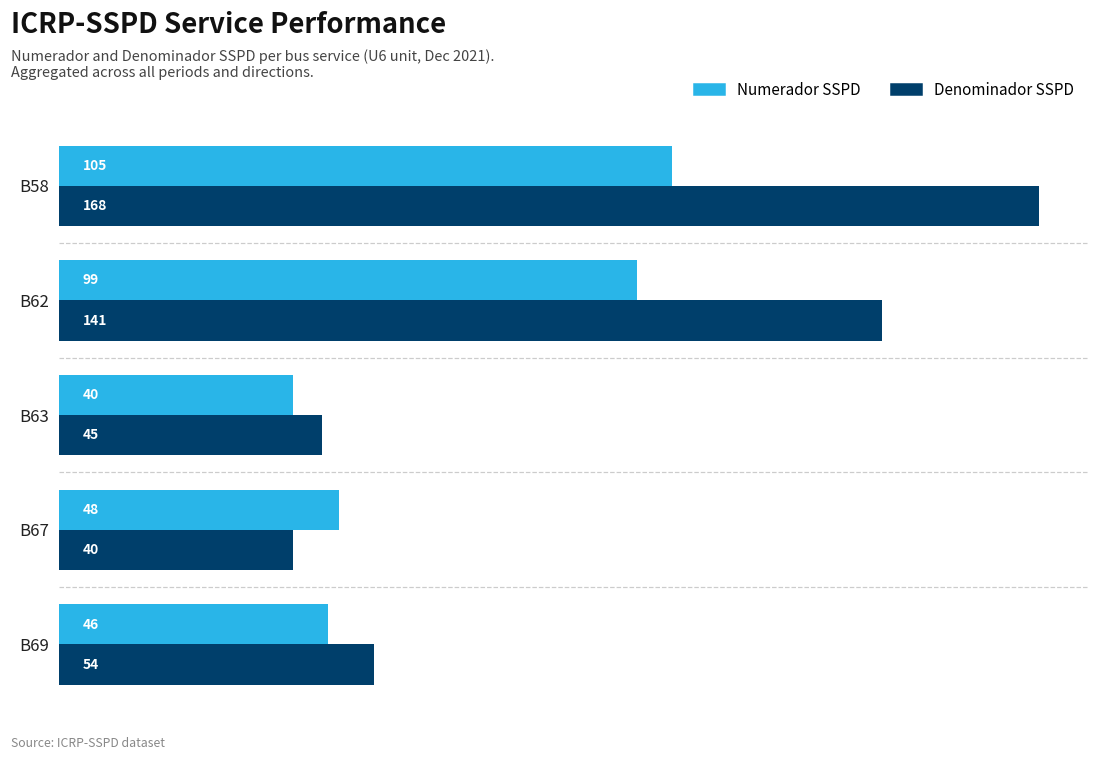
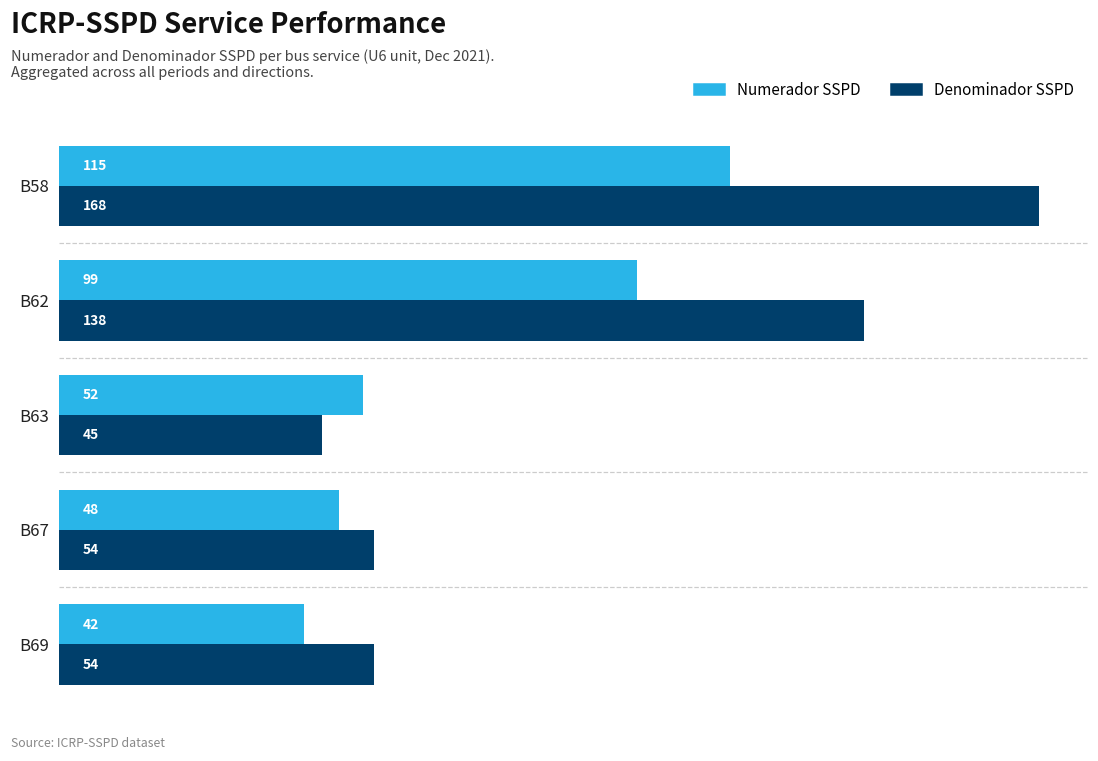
Numerador SSPD, B58: 105 -> 115
Denominador SSPD, B62: 141 -> 138
Numerador SSPD, B63: 40 -> 52
Denominador SSPD, B67: 40 -> 54
Numerador SSPD, B69: 46 -> 42
